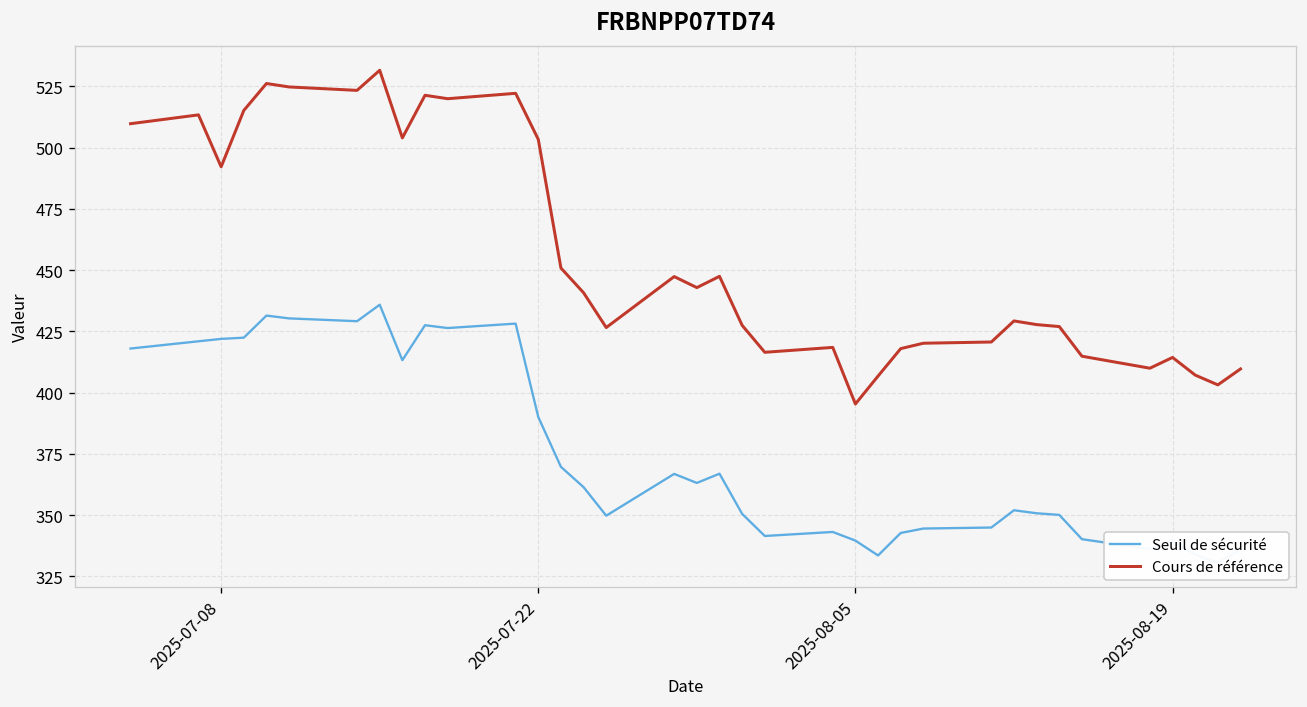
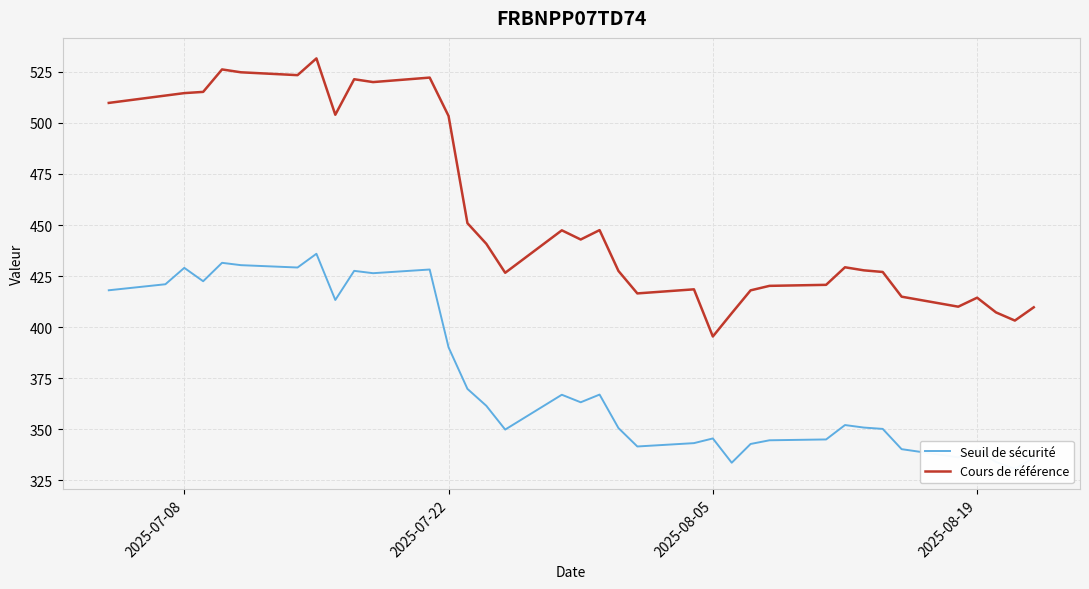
Seuil de sécurité, 2025-07-08: 422 -> 429
Cours de référence, 2025-07-08: 492 -> 515
Seuil de sécurité, 2025-08-05: 340 -> 345
